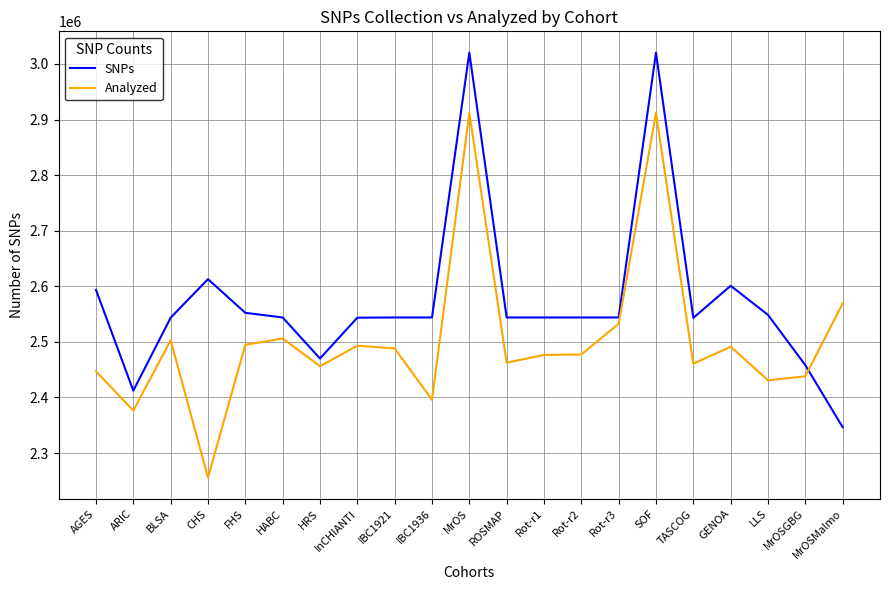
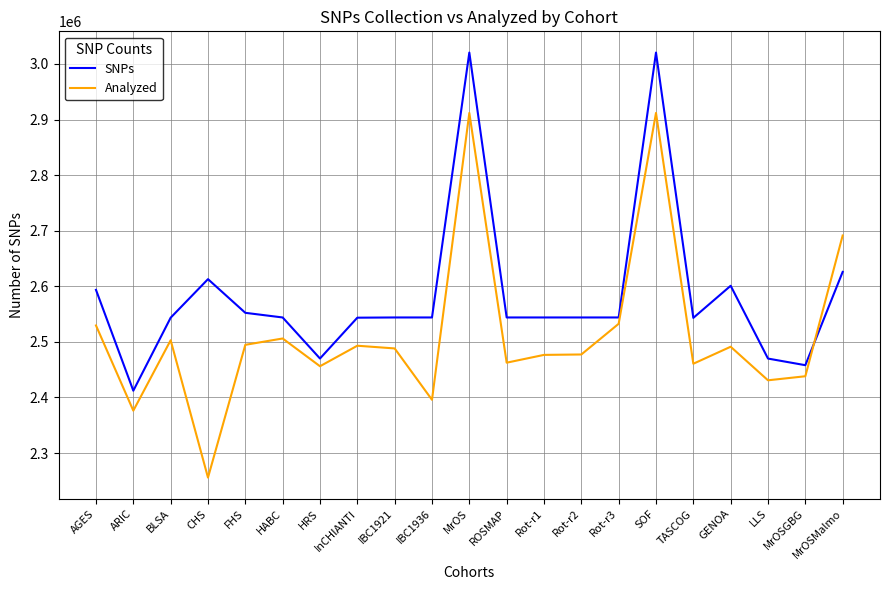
Analyzed, AGES: 2450000 -> 2530000
SNPs, LLS: 2550000 -> 2470000
SNPs, MrOSMalmo: 2350000 -> 2630000
Analyzed, MrOSMalmo: 2570000 -> 2690000
